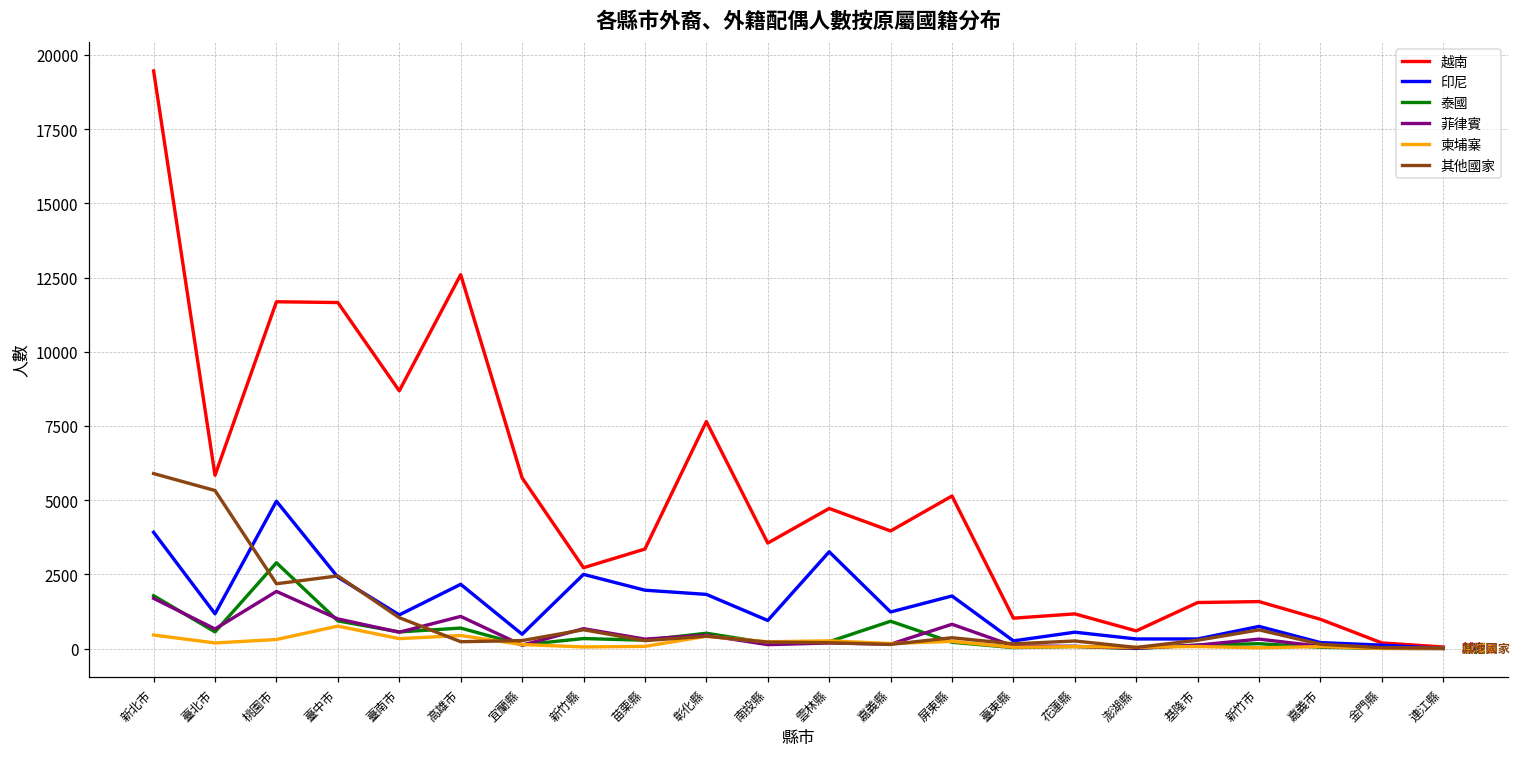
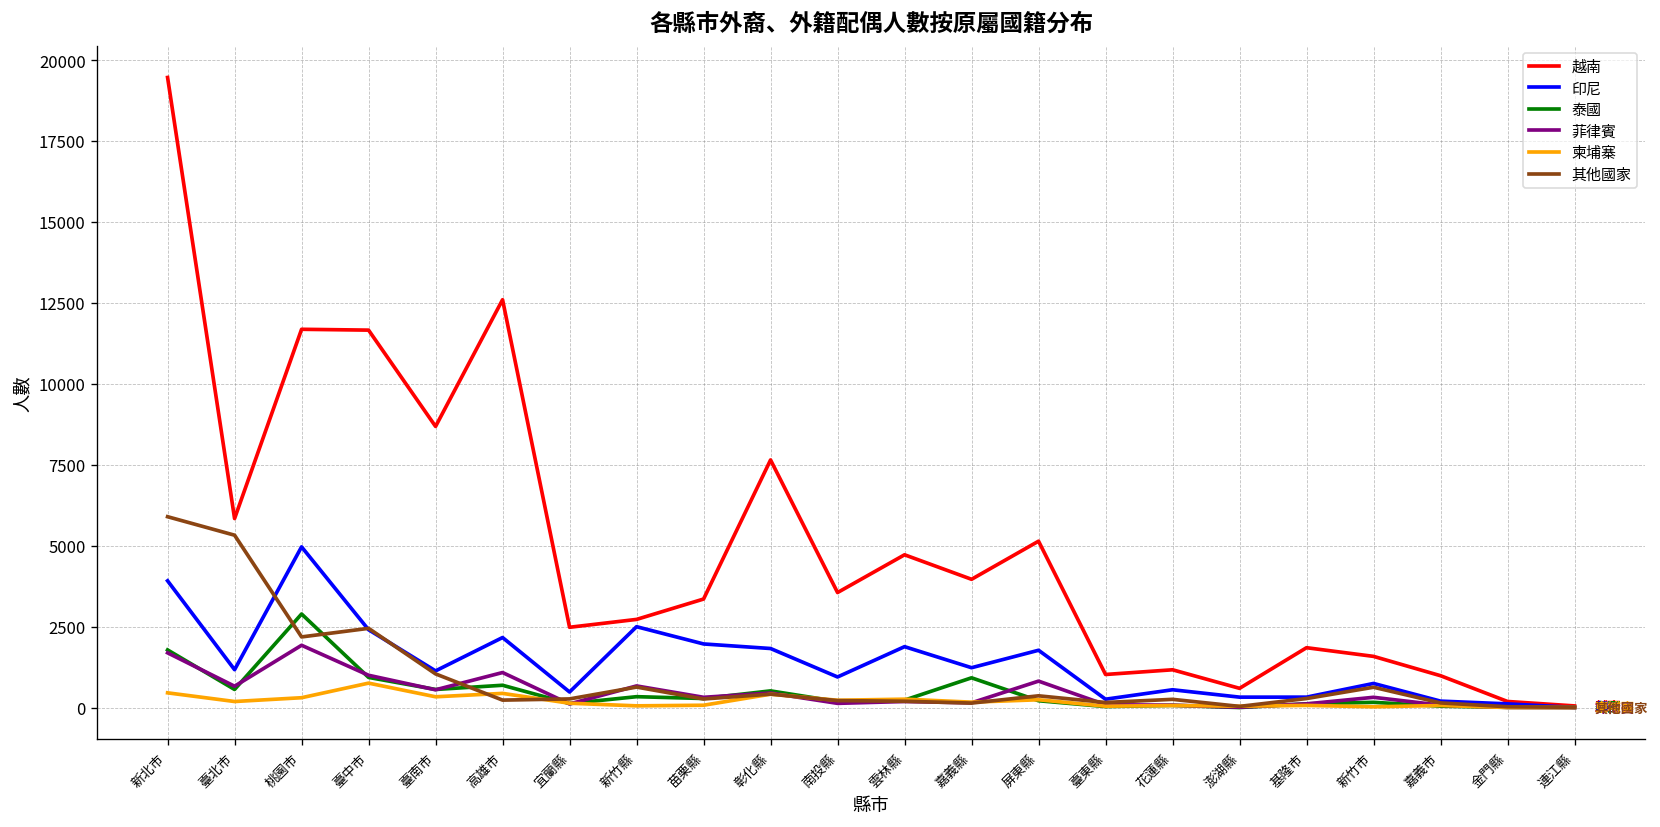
越南, 宜蘭縣: 5800 -> 2500
印尼, 雲林縣: 3300 -> 1900
越南, 基隆市: 1600 -> 1800
